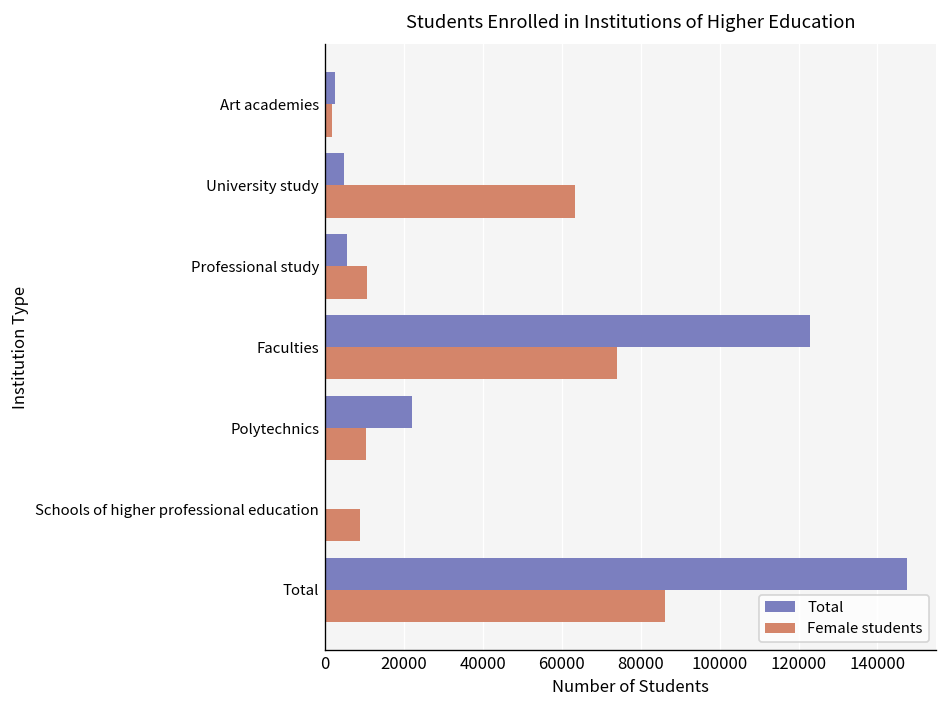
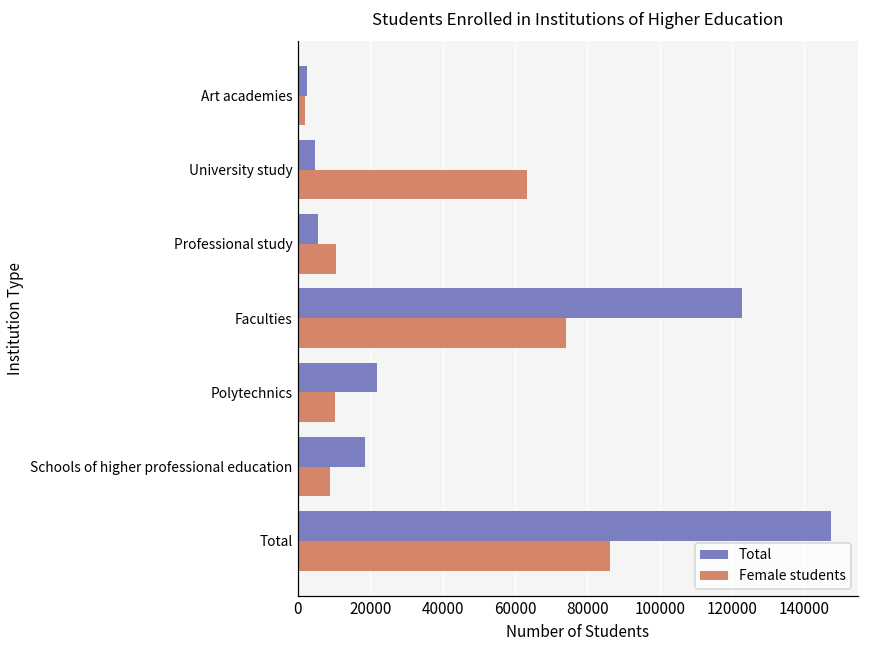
Total, Schools of higher professional education: 0 -> 19000
